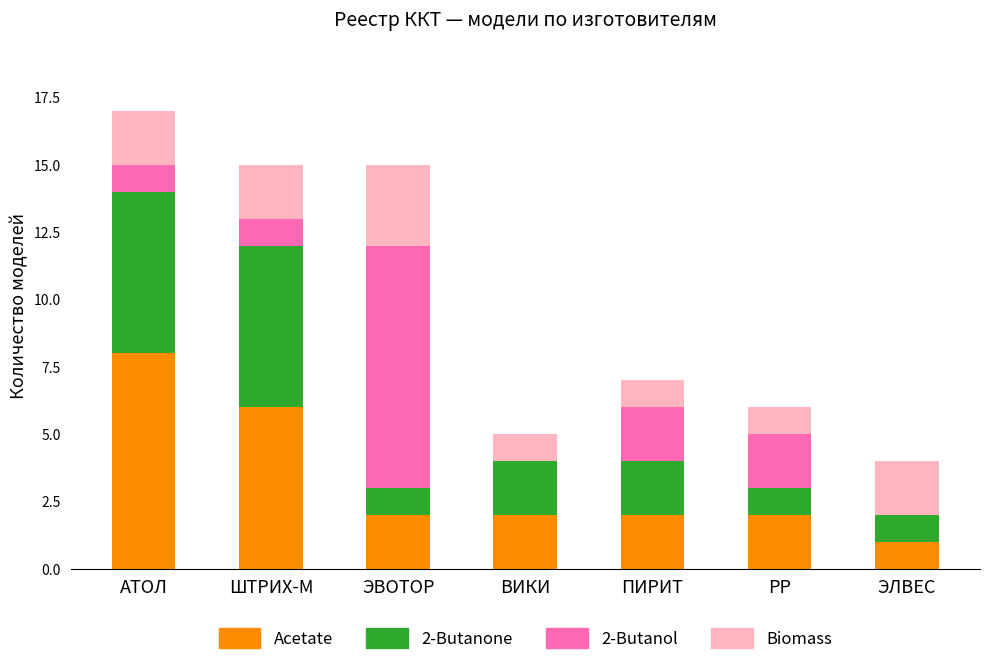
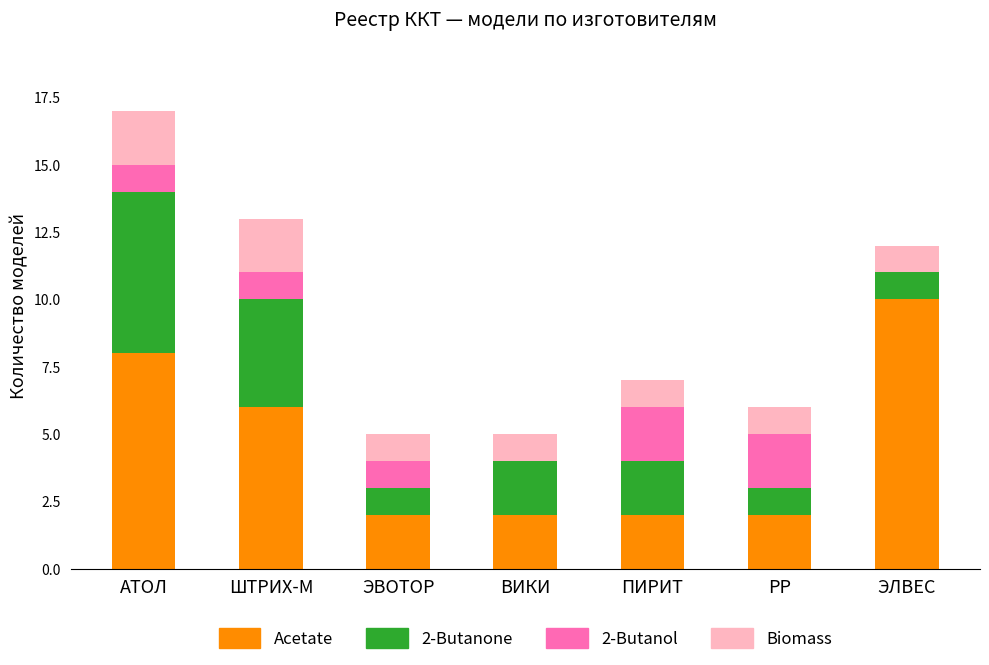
2-Butanone, ШТРИХ-М: 6 -> 4
2-Butanol, ЭВОТОР: 9 -> 1
Biomass, ЭВОТОР: 3 -> 1
Acetate, ЭЛВЕС: 1 -> 10
Biomass, ЭЛВЕС: 2 -> 1
